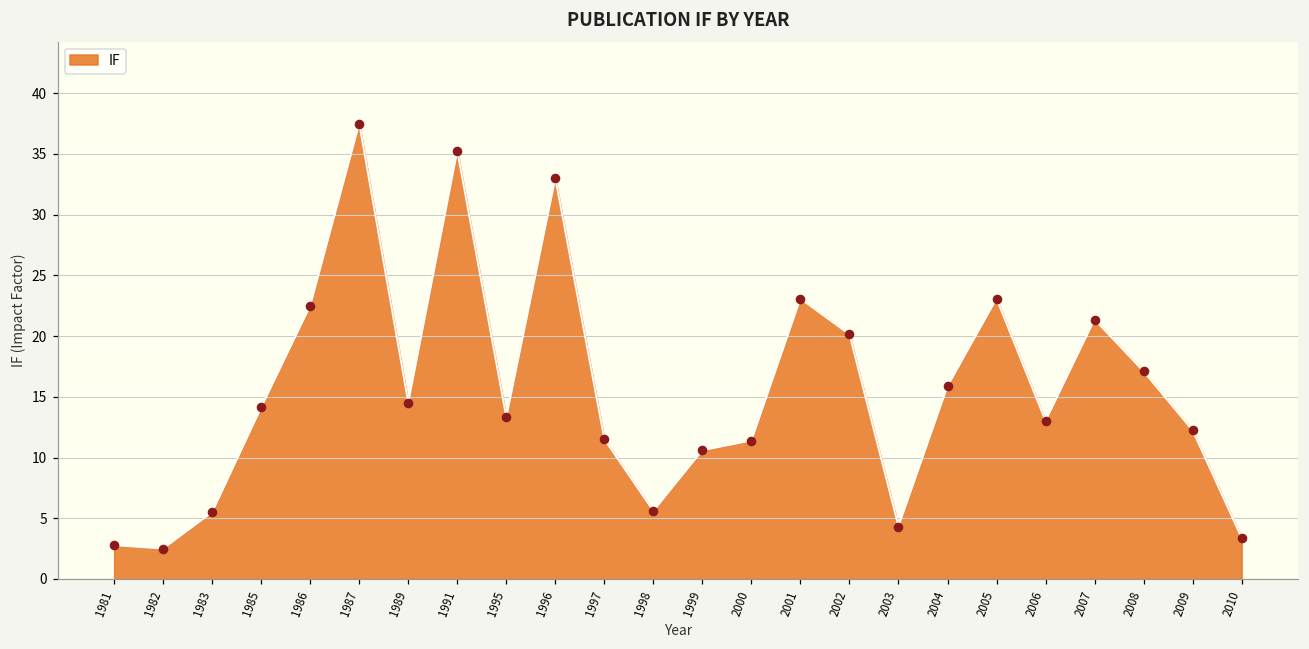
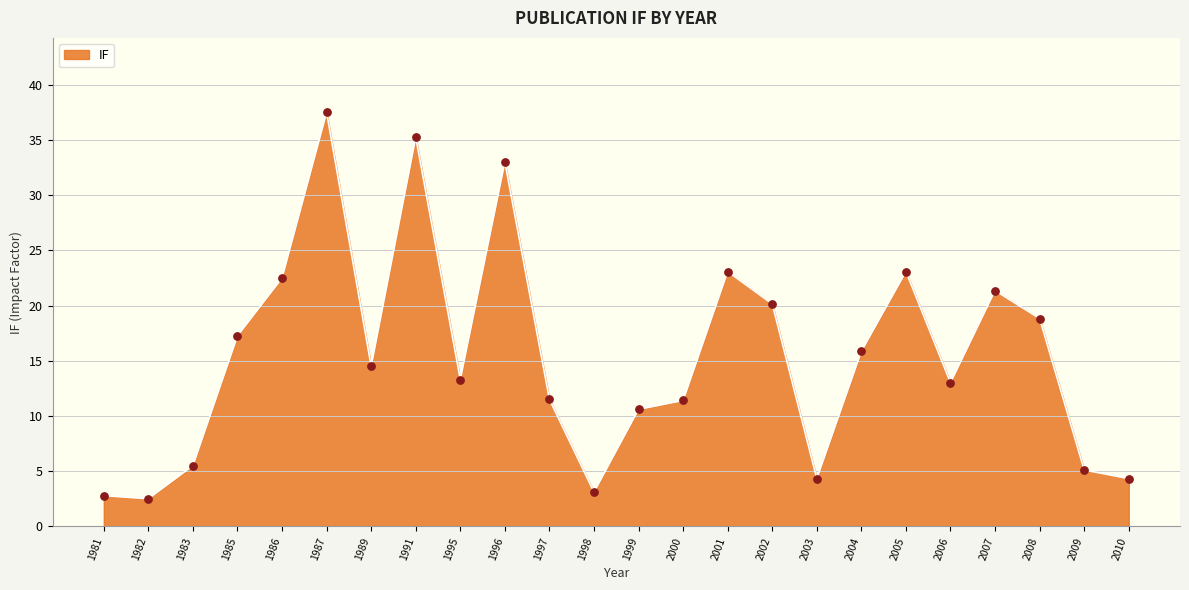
1985: 14.1 -> 17.3
1998: 5.6 -> 3.1
2008: 17.1 -> 18.8
2009: 12.2 -> 5.1
2010: 3.4 -> 4.3
